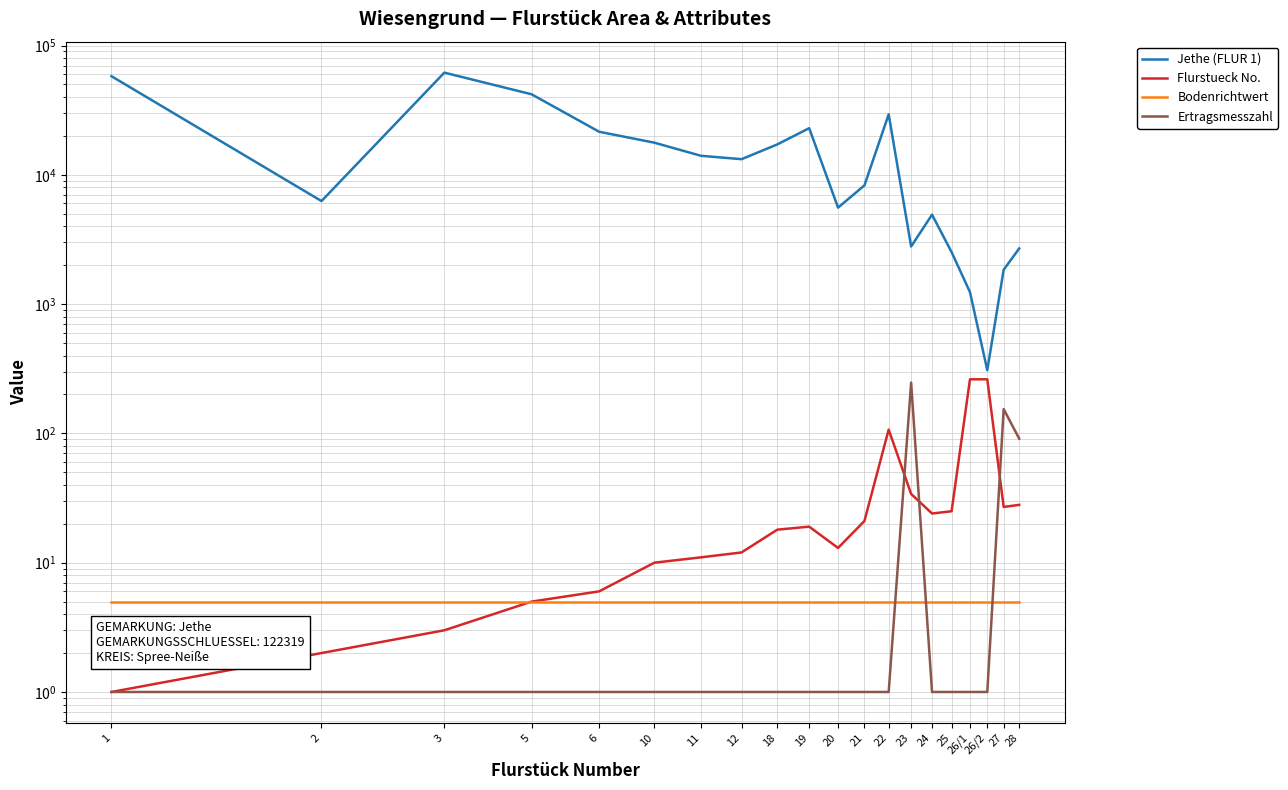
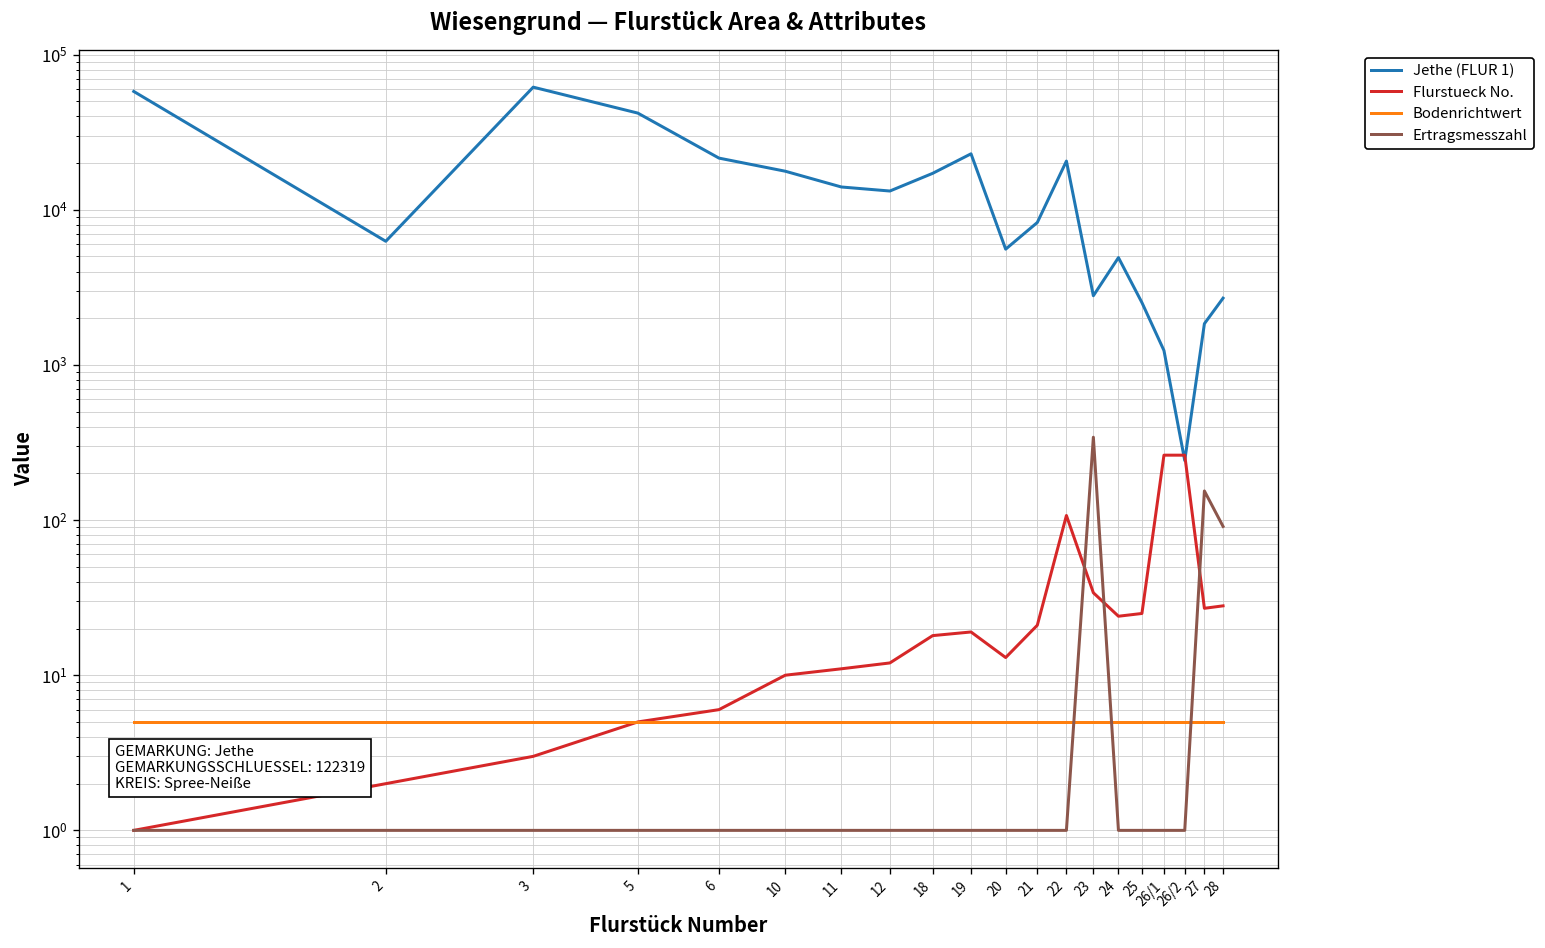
Jethe (FLUR 1), 22: 29000 -> 21000
Ertragsmesszahl, 23: 250 -> 340
Jethe (FLUR 1), 26/2: 310 -> 240
